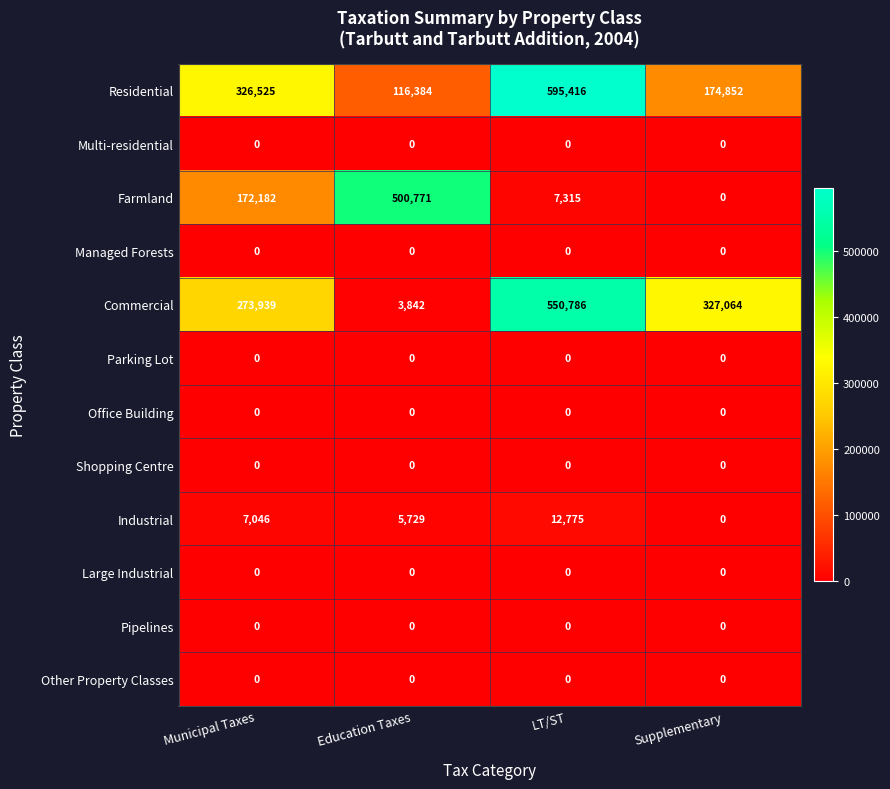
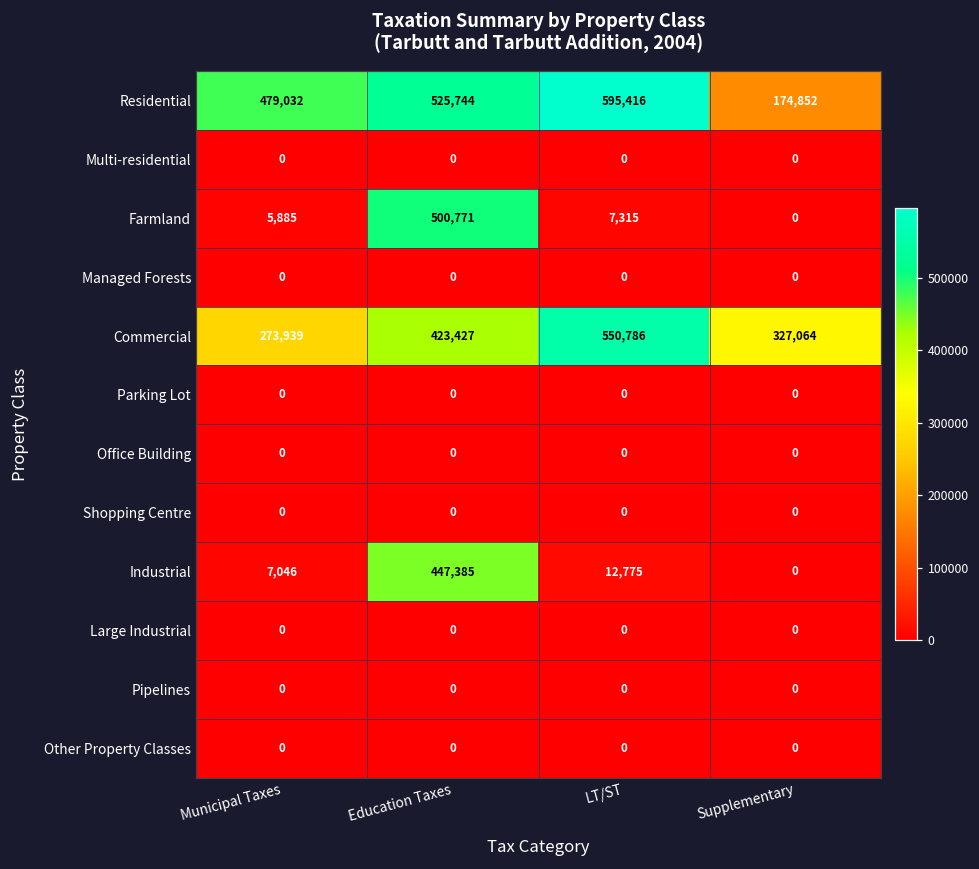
Residential, Municipal Taxes: 326,525 -> 479,032
Residential, Education Taxes: 116,384 -> 525,744
Farmland, Municipal Taxes: 172,182 -> 5,885
Commercial, Education Taxes: 3,842 -> 423,427
Industrial, Education Taxes: 5,729 -> 447,385
